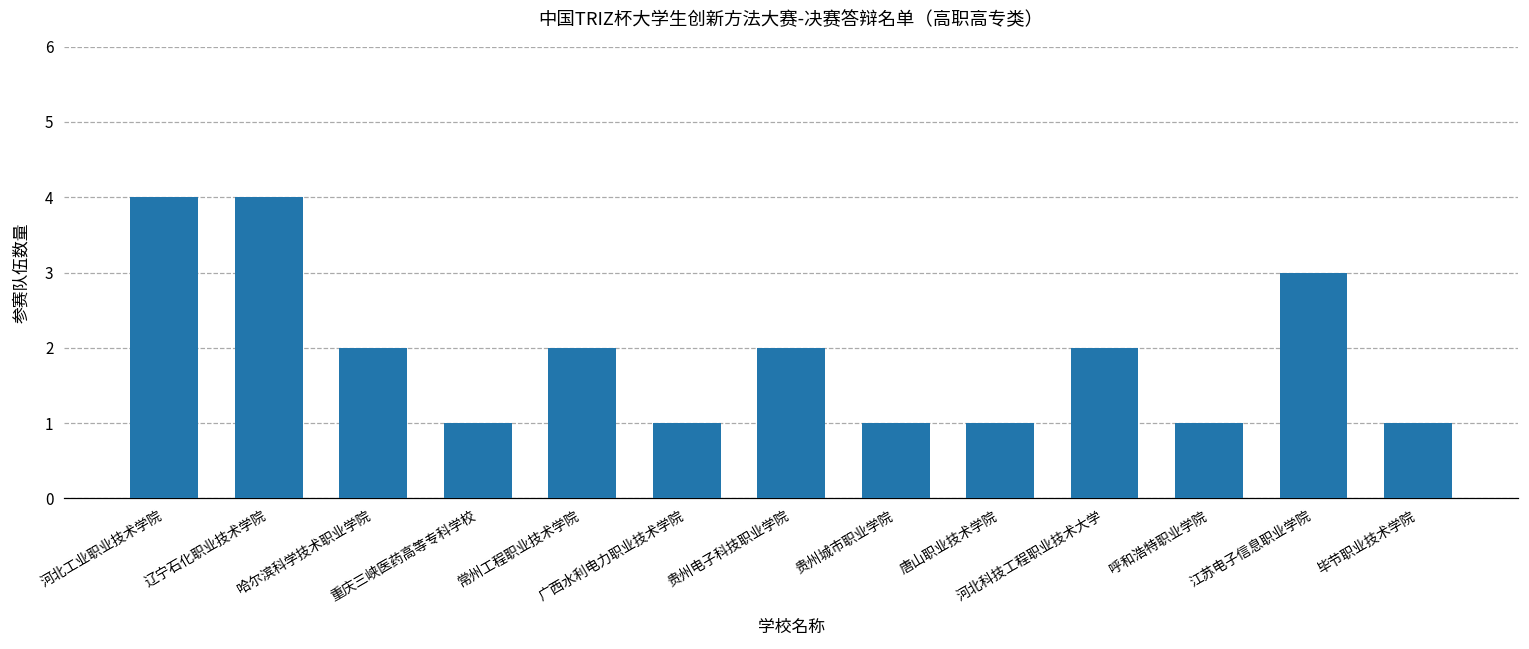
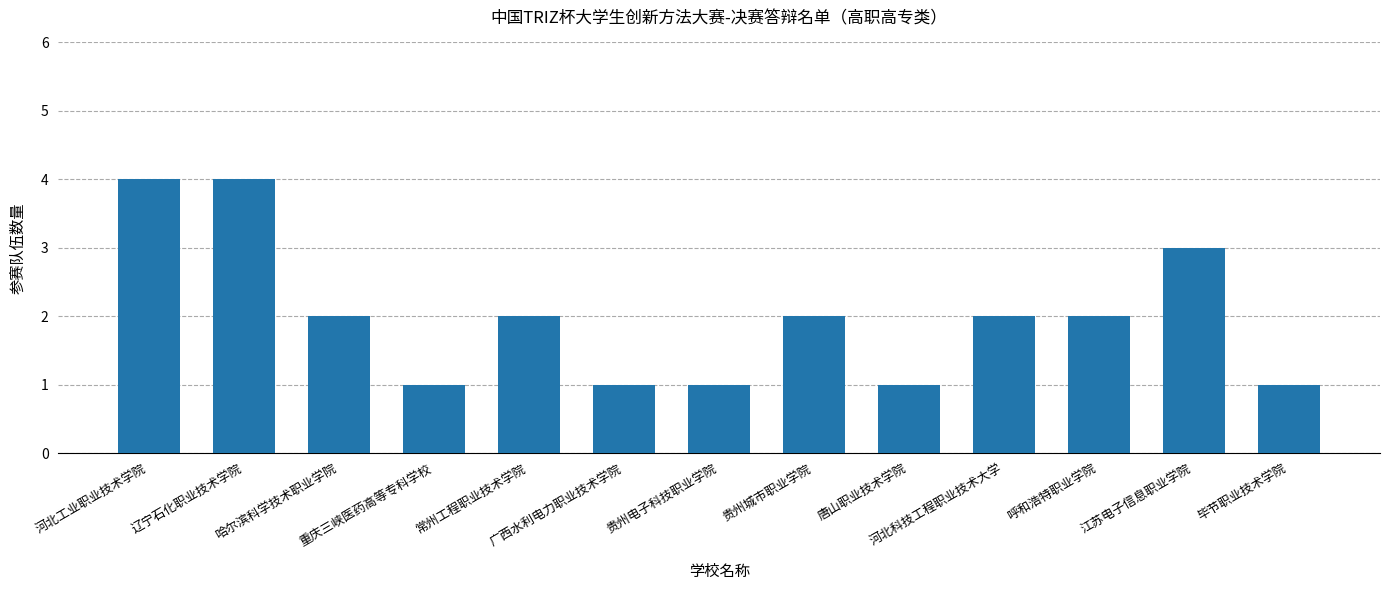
贵州电子科技职业学院: 2 -> 1
贵州城市职业学院: 1 -> 2
呼和浩特职业学院: 1 -> 2
